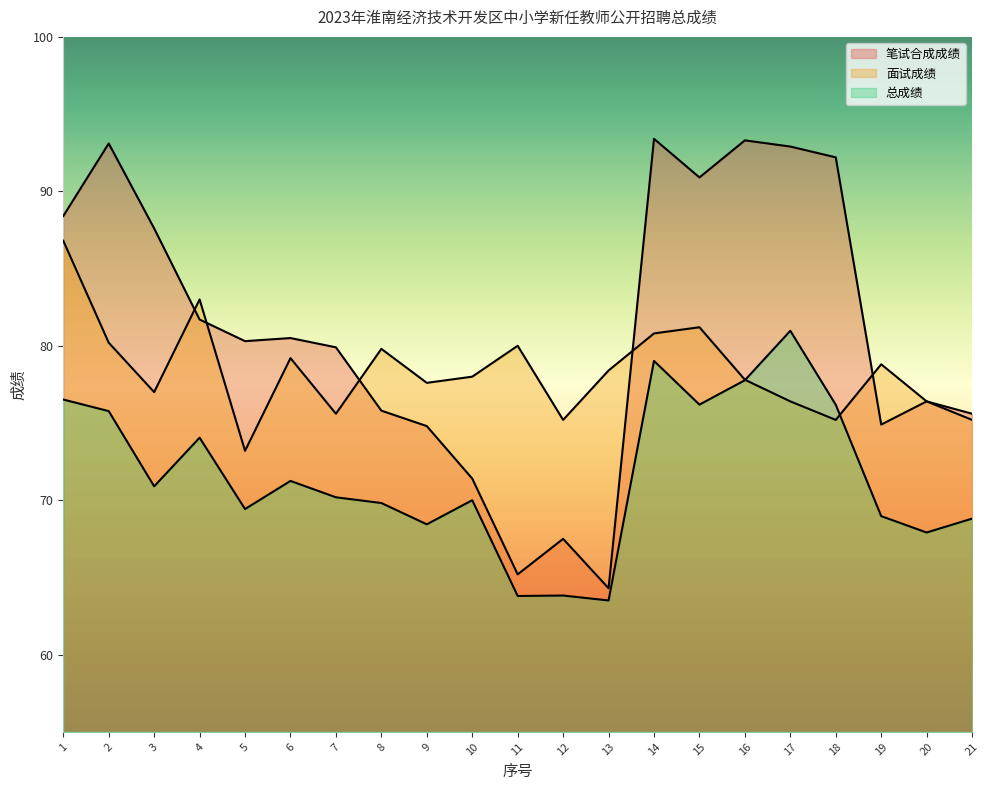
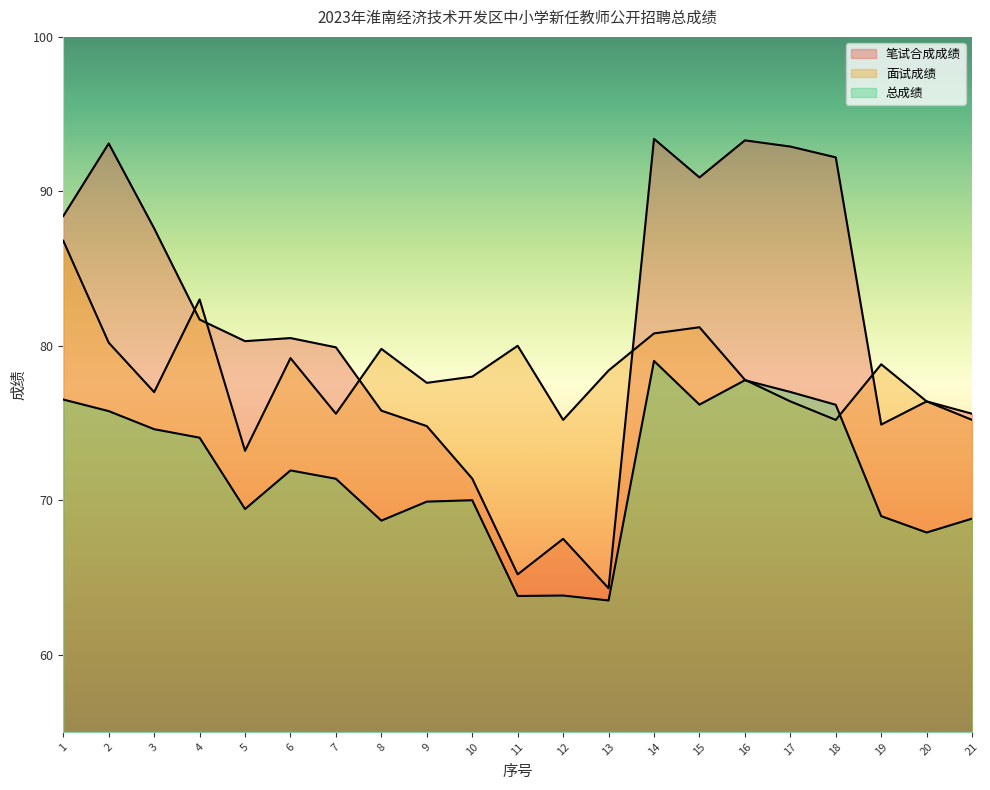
总成绩, 3: 70.9 -> 74.6
总成绩, 6: 71.3 -> 71.9
总成绩, 7: 70.2 -> 71.4
总成绩, 8: 69.8 -> 68.7
总成绩, 9: 68.4 -> 69.9
总成绩, 17: 81.0 -> 77.0
